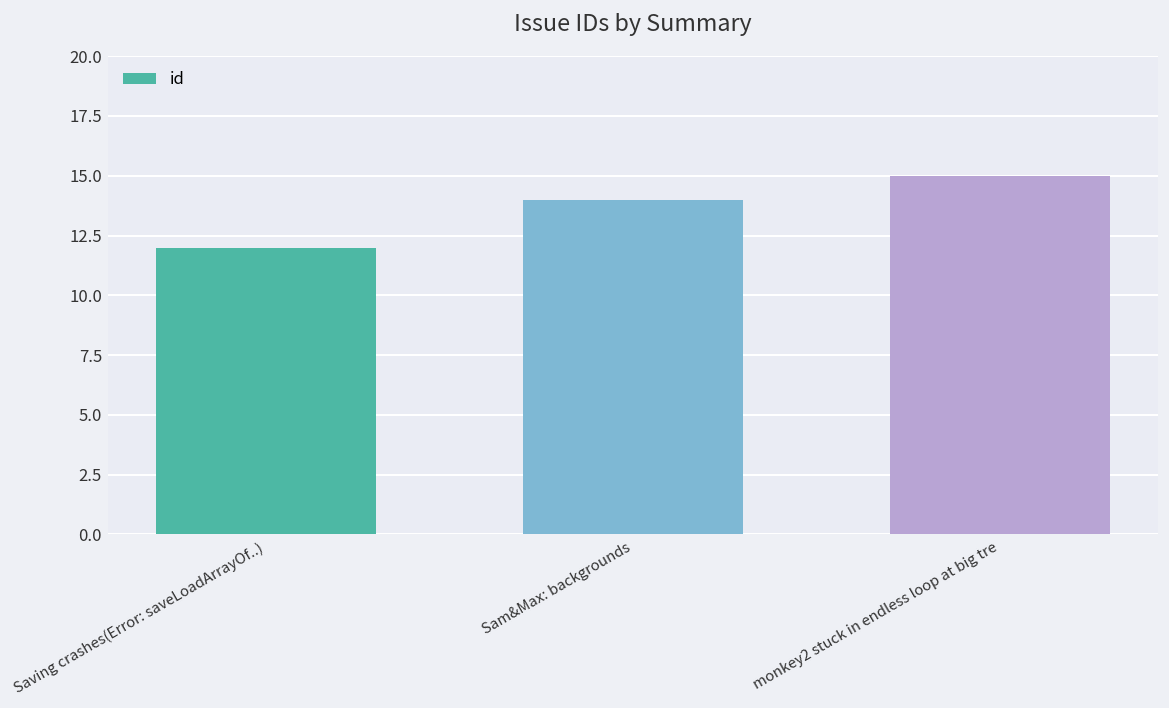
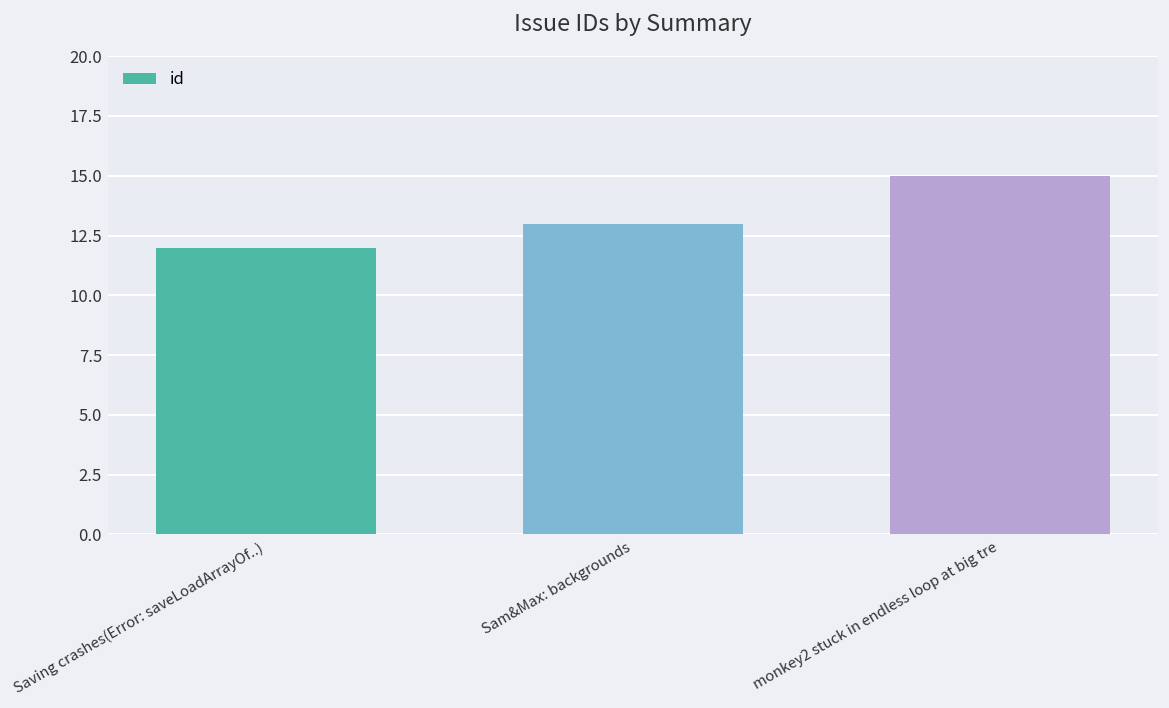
Sam&Max: backgrounds: 14 -> 13
